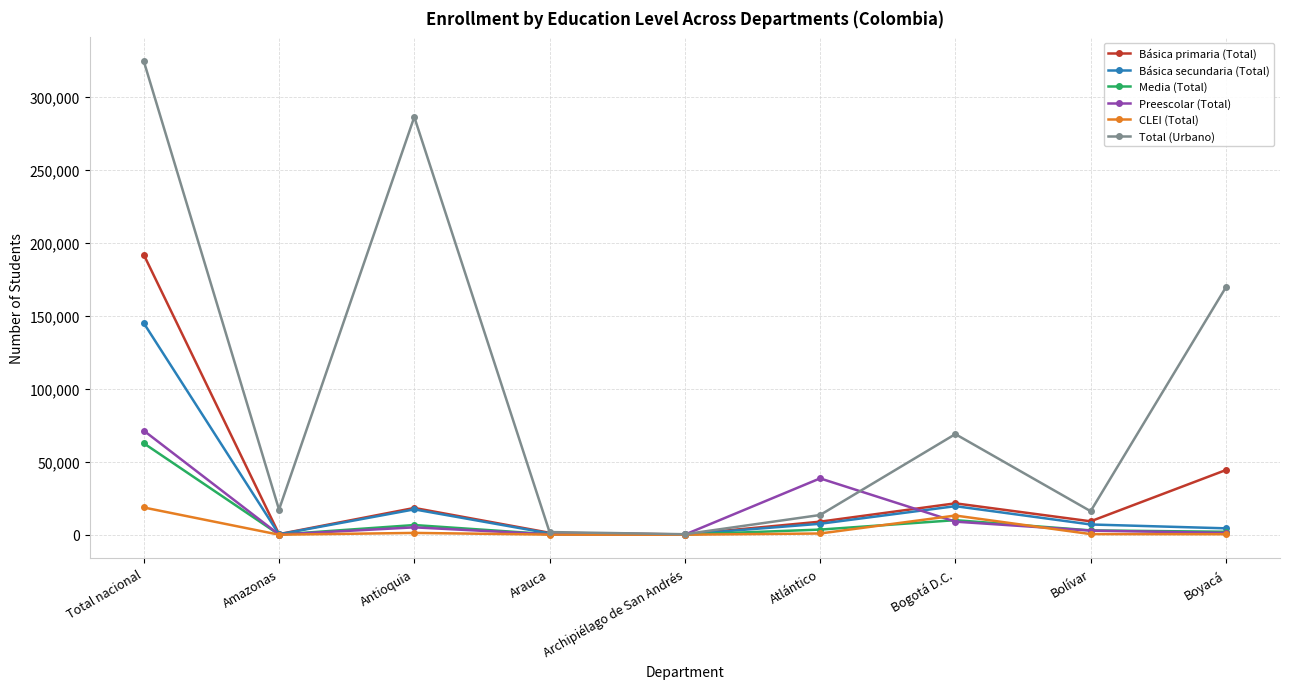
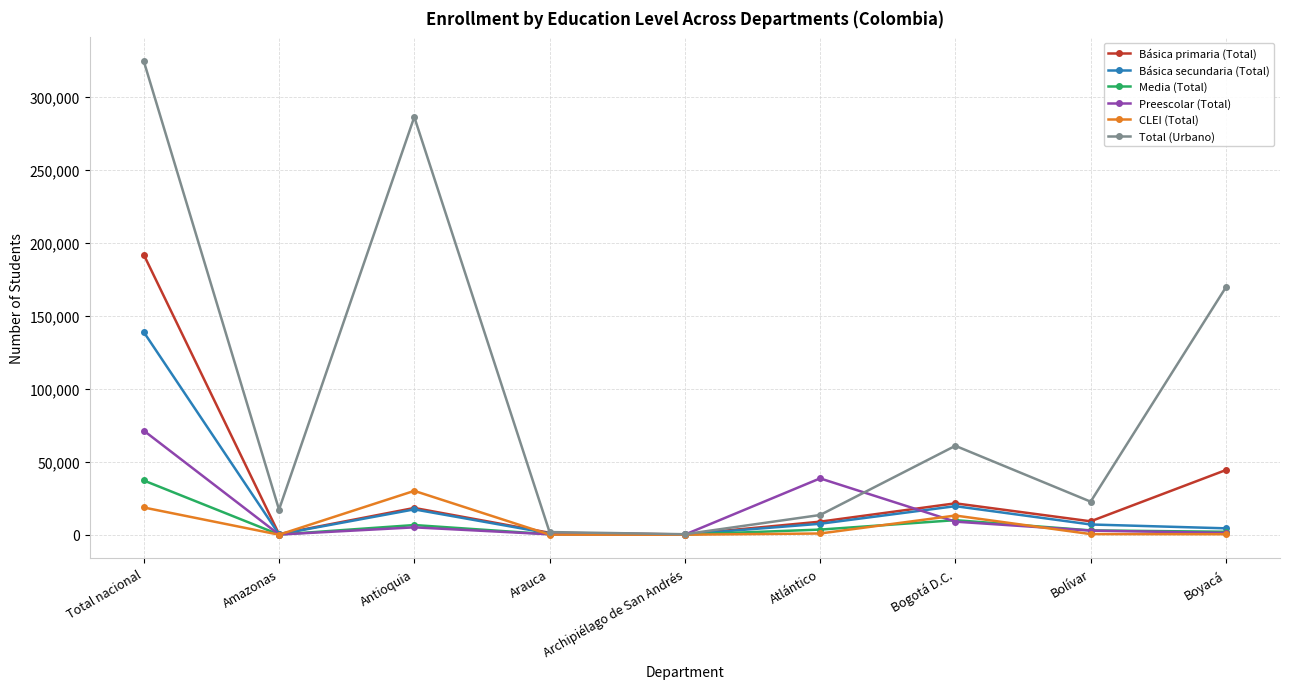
Básica secundaria (Total), Total nacional: 145,000 -> 139,000
Media (Total), Total nacional: 63,000 -> 37,000
CLEI (Total), Antioquia: 1,000 -> 30,000
Total (Urbano), Bogotá D.C.: 69,000 -> 61,000
Total (Urbano), Bolívar: 16,000 -> 23,000
